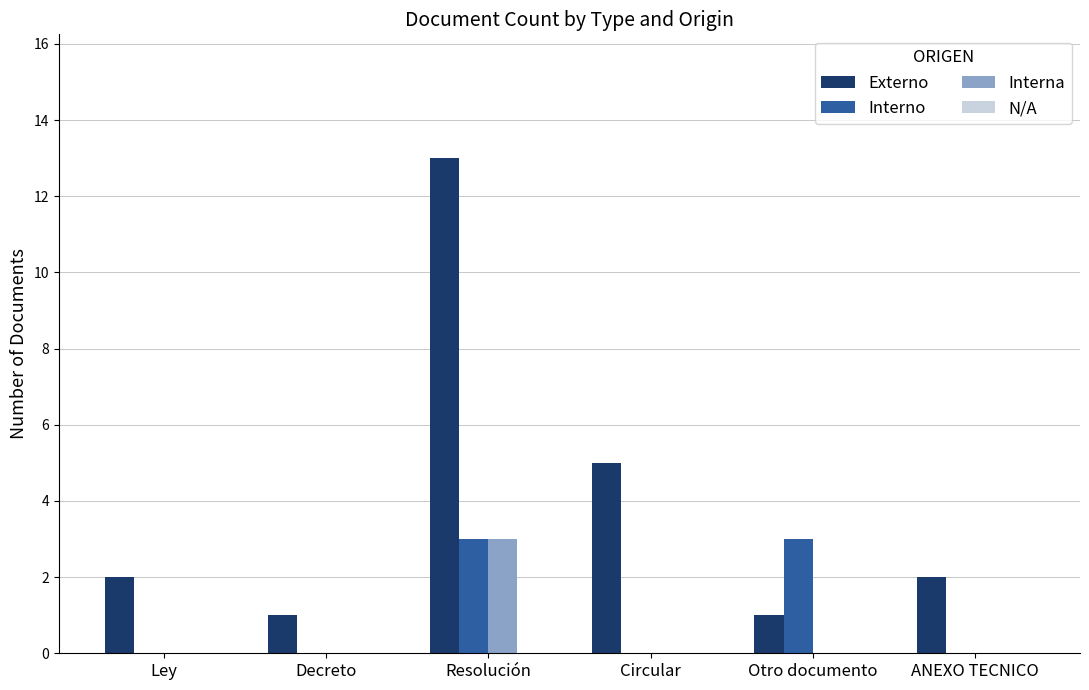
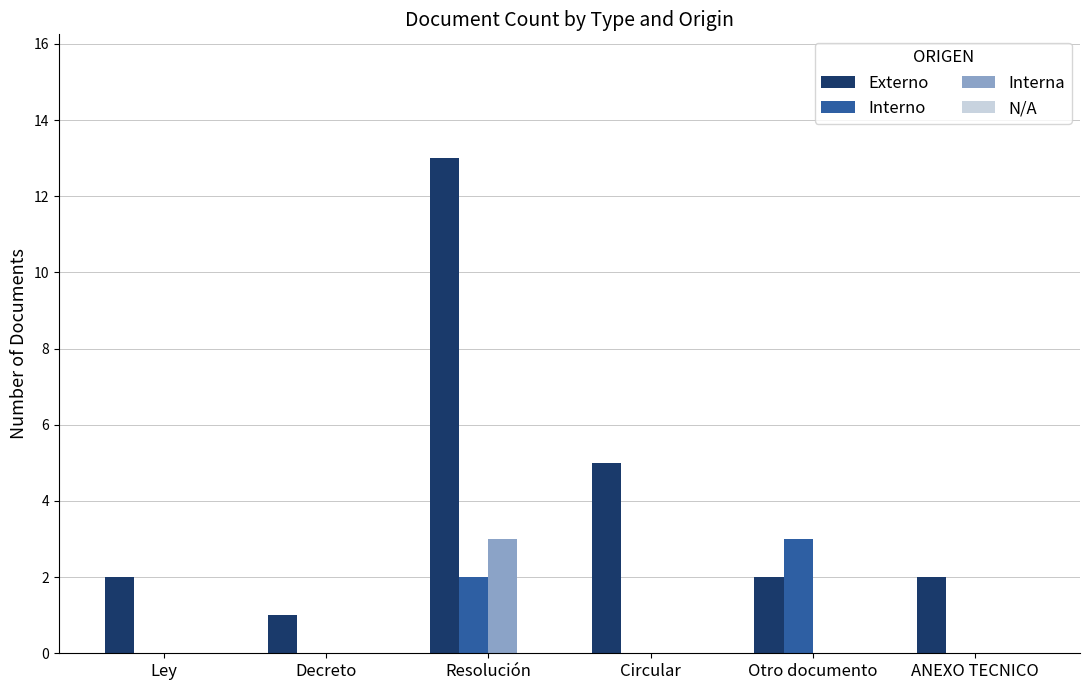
Interno, Resolución: 3 -> 2
Externo, Otro documento: 1 -> 2
